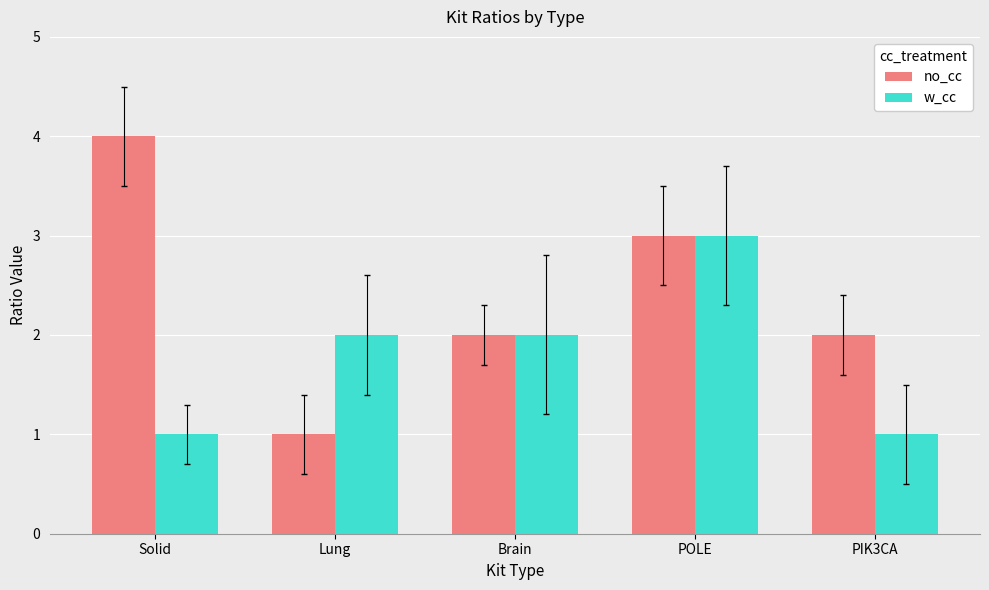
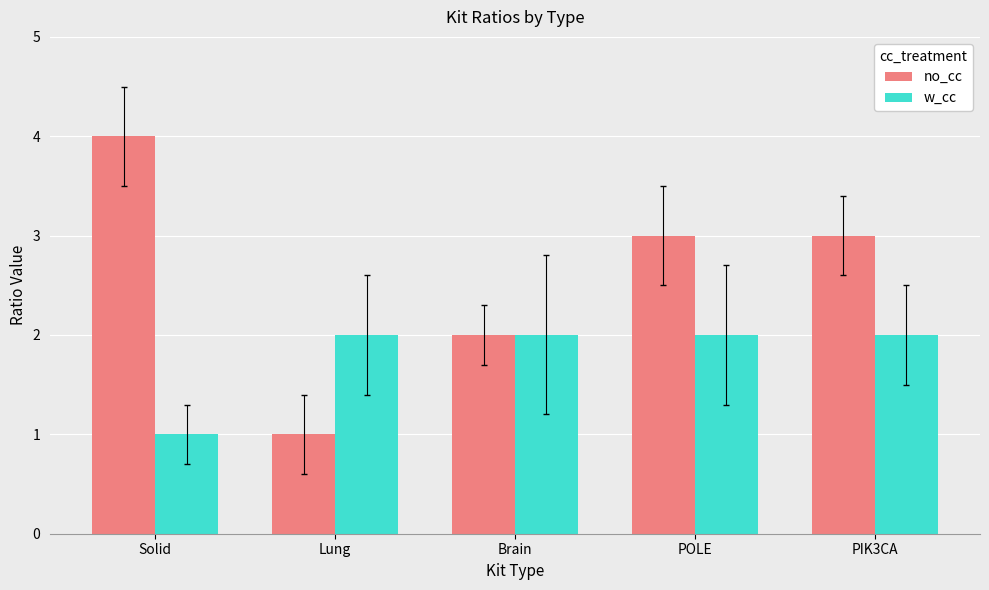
w_cc, POLE: 3 -> 2
no_cc, PIK3CA: 2 -> 3
w_cc, PIK3CA: 1 -> 2
